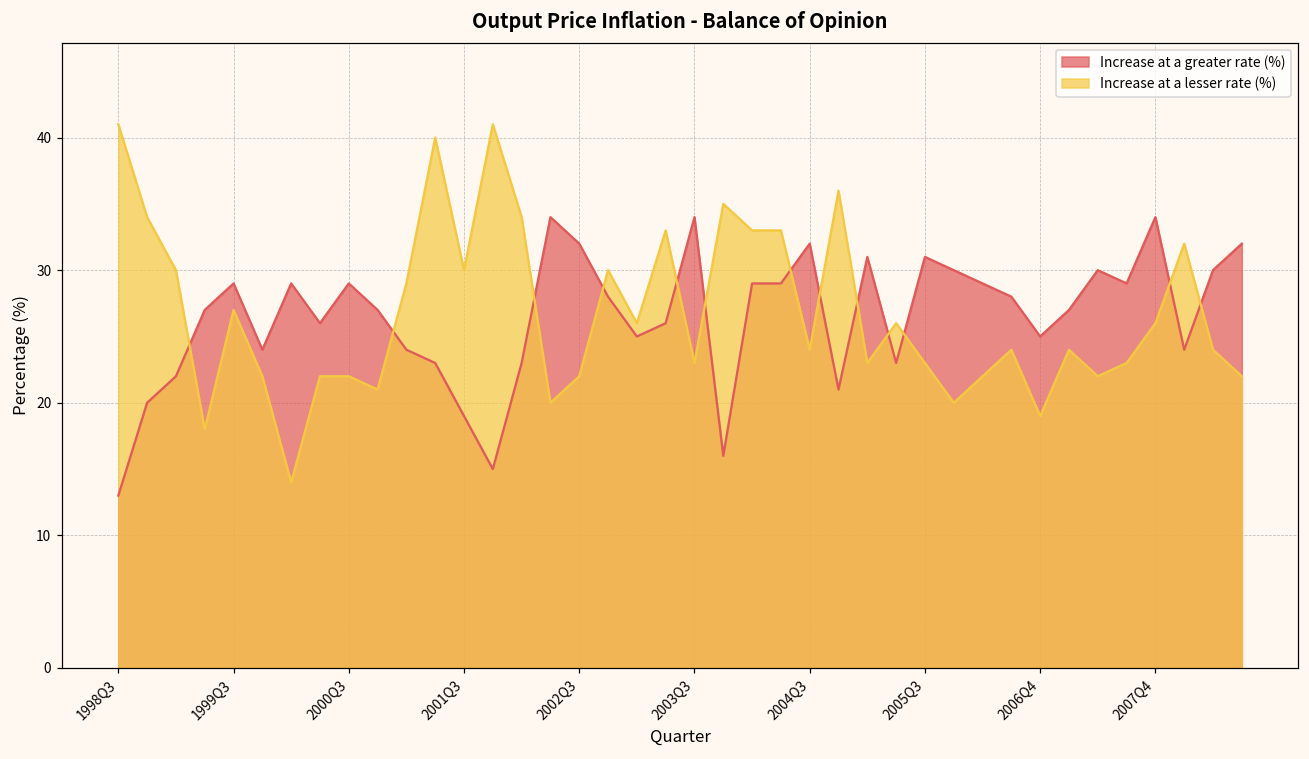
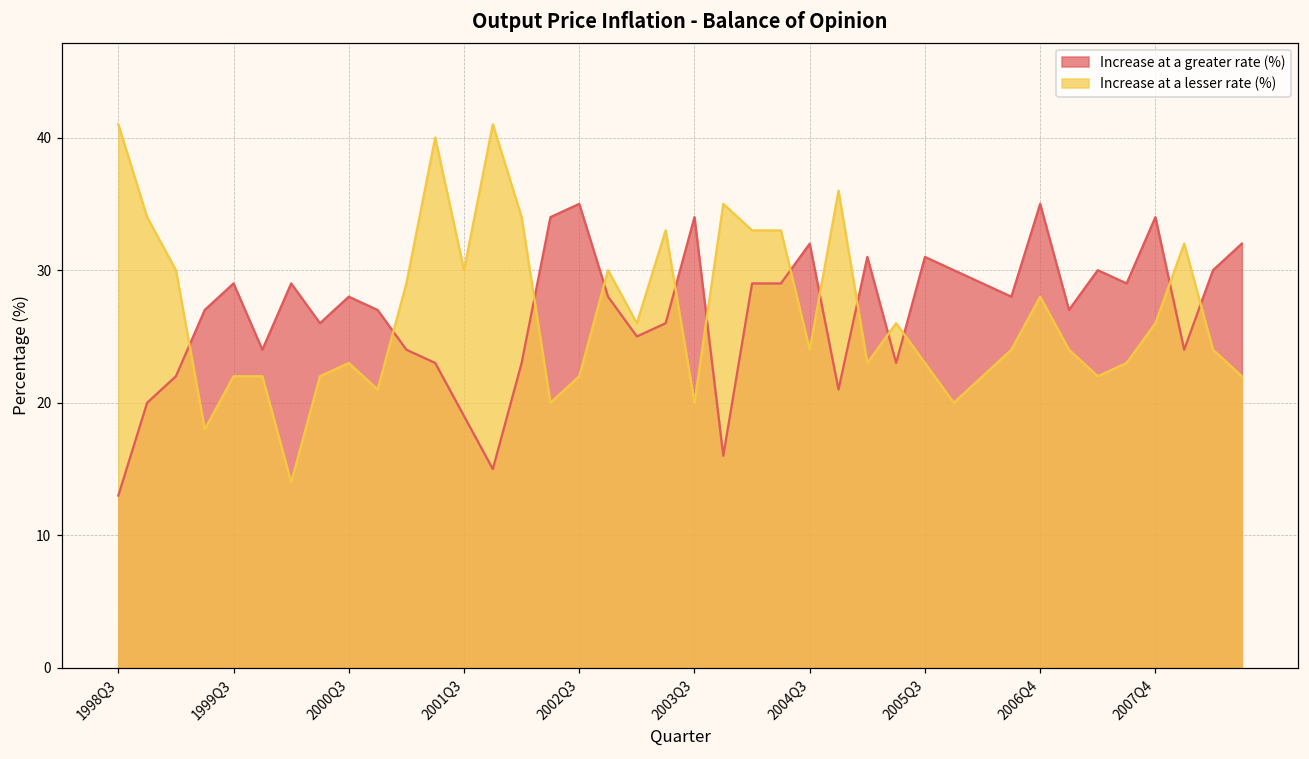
Increase at a lesser rate (%), 1999Q3: 27 -> 22
Increase at a greater rate (%), 2000Q3: 29 -> 28
Increase at a lesser rate (%), 2000Q3: 22 -> 23
Increase at a greater rate (%), 2002Q3: 32 -> 35
Increase at a lesser rate (%), 2003Q3: 23 -> 20
Increase at a greater rate (%), 2006Q4: 25 -> 35
Increase at a lesser rate (%), 2006Q4: 19 -> 28
